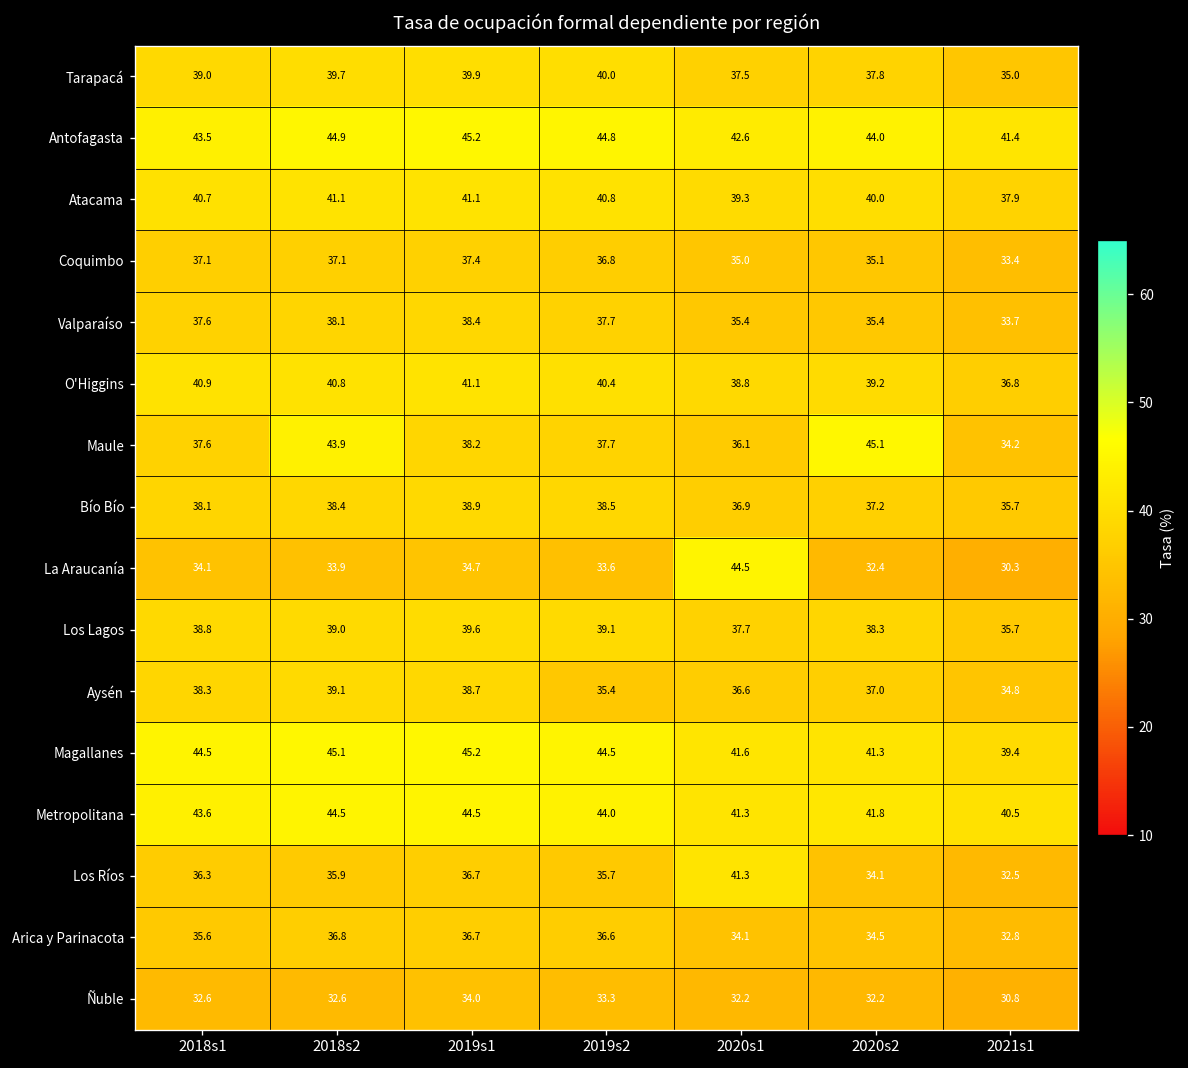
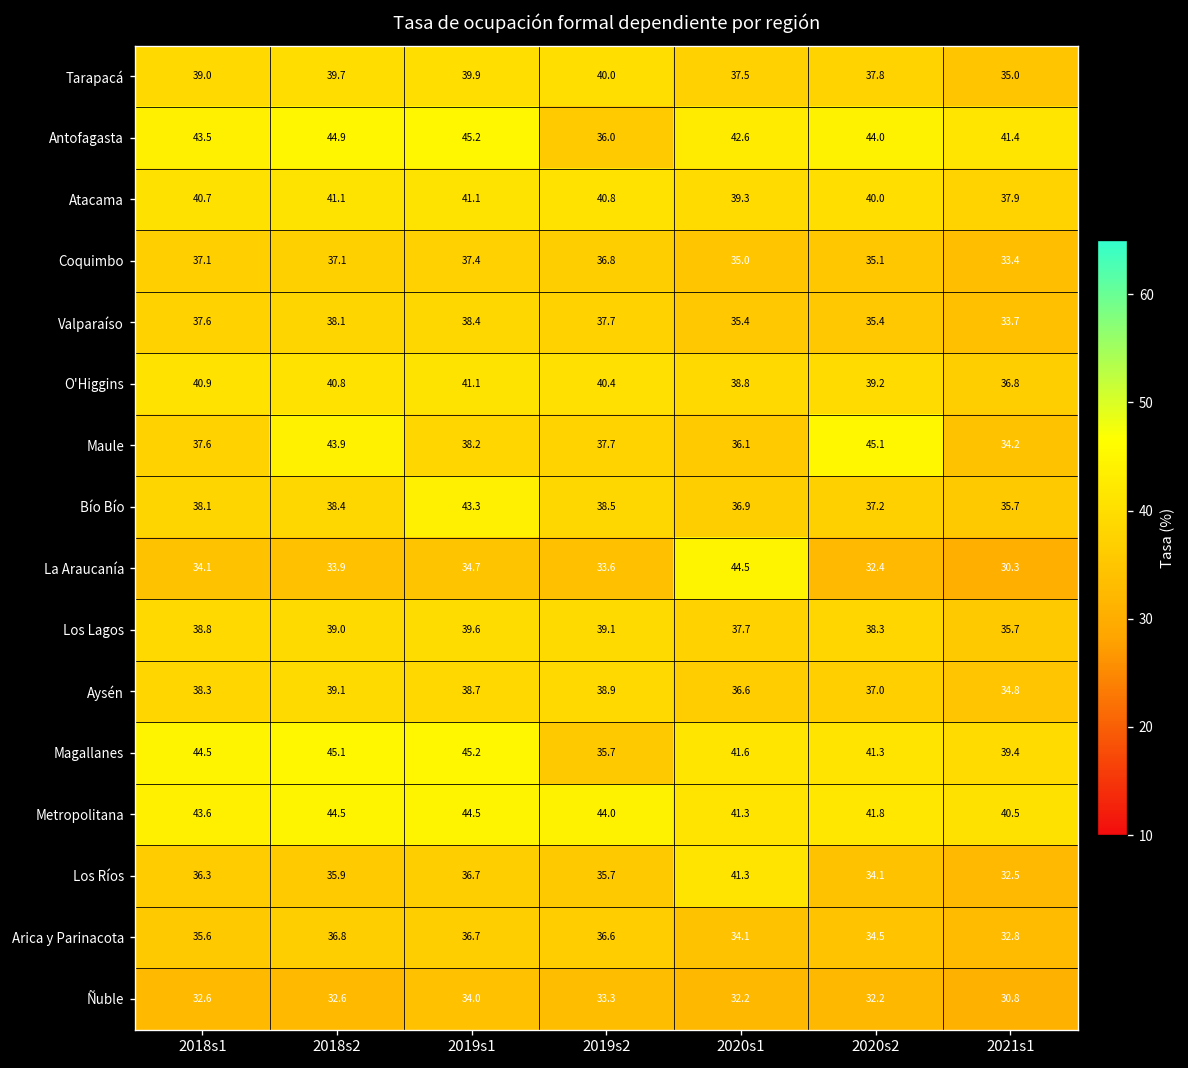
Antofagasta, 2019s2: 44.8 -> 36.0
Bío Bío, 2019s1: 38.9 -> 43.3
Aysén, 2019s2: 35.4 -> 38.9
Magallanes, 2019s2: 44.5 -> 35.7
